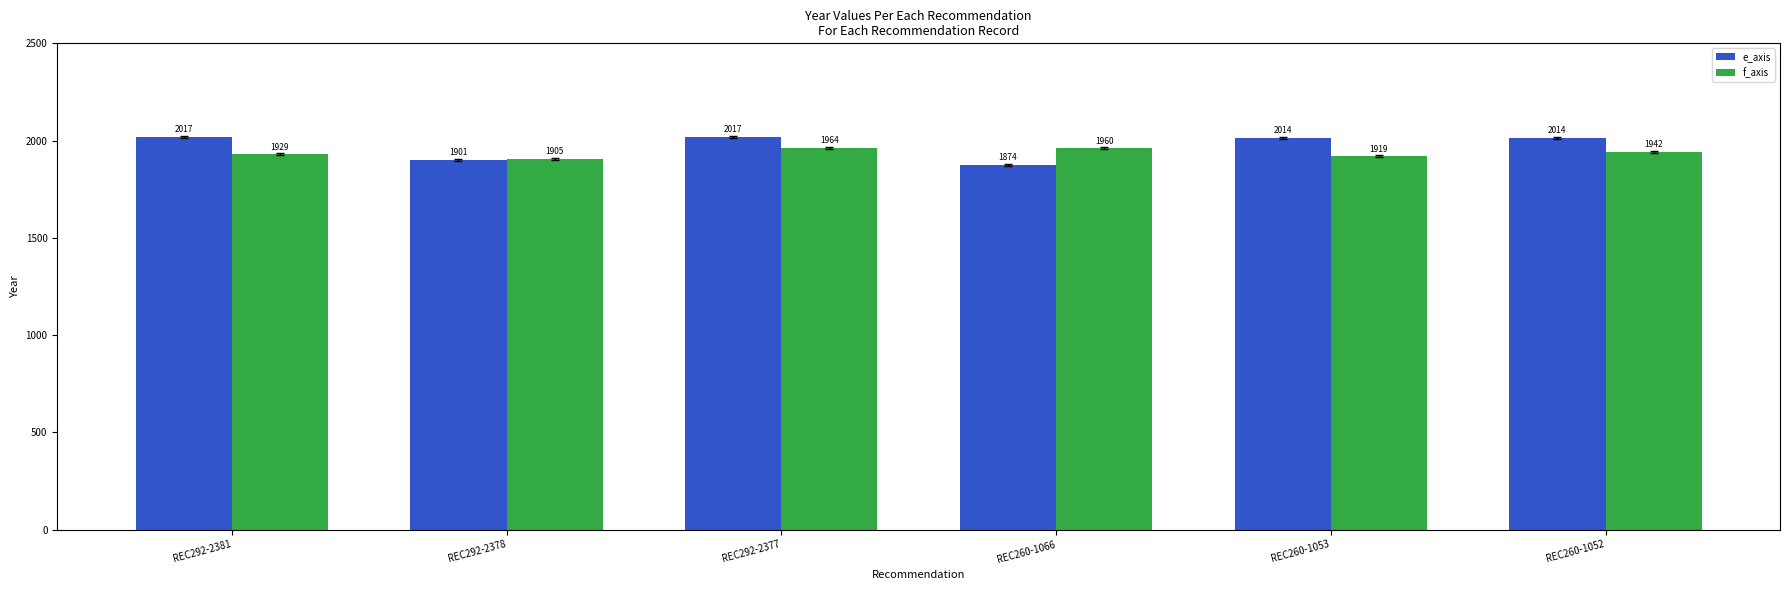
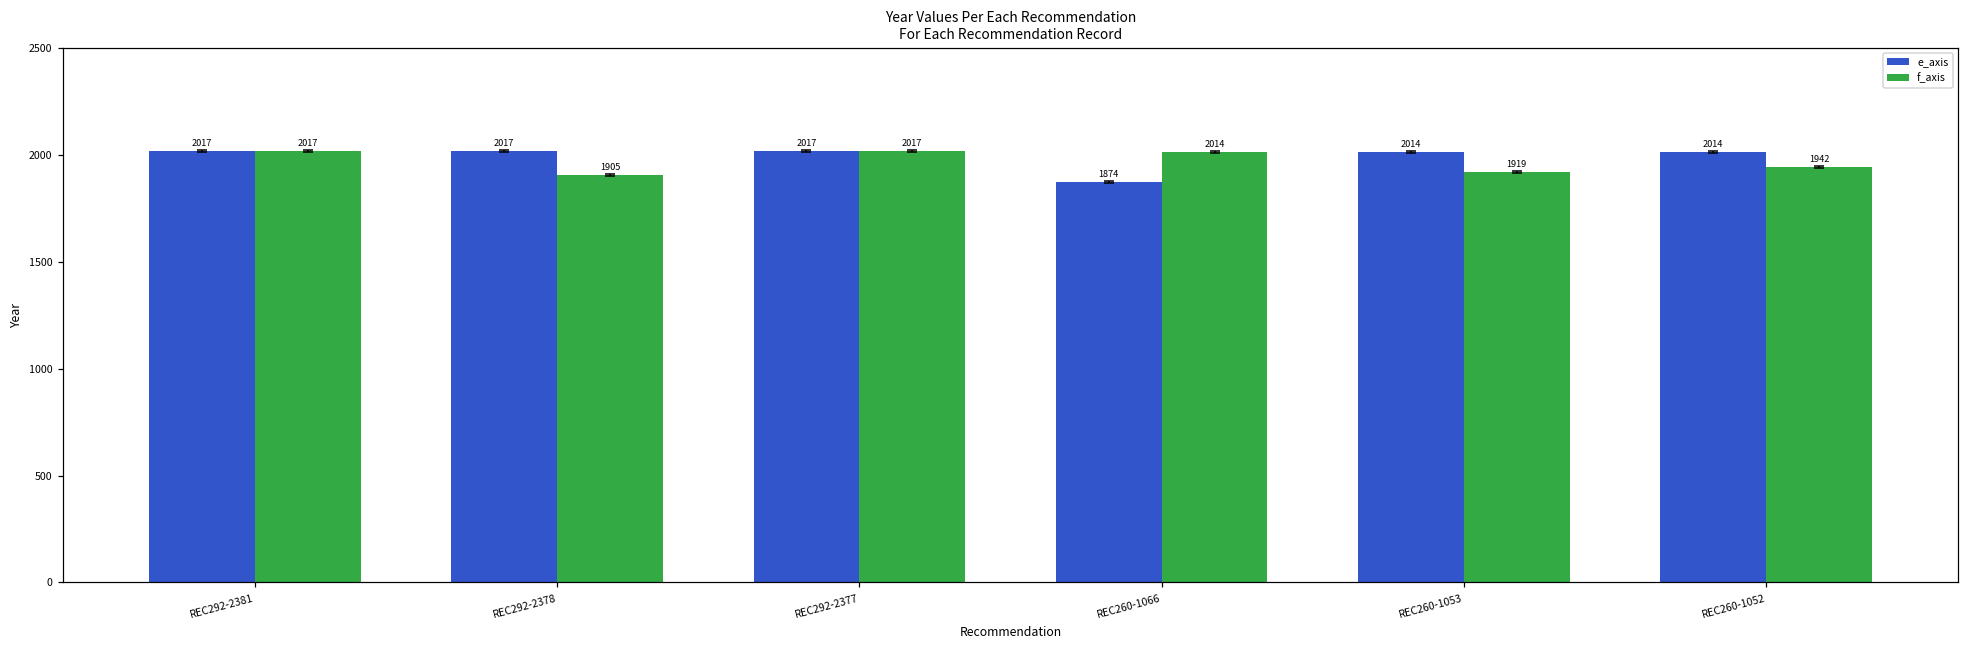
f_axis, REC292-2381: 1929 -> 2017
e_axis, REC292-2378: 1901 -> 2017
f_axis, REC292-2377: 1964 -> 2017
f_axis, REC260-1066: 1960 -> 2014
